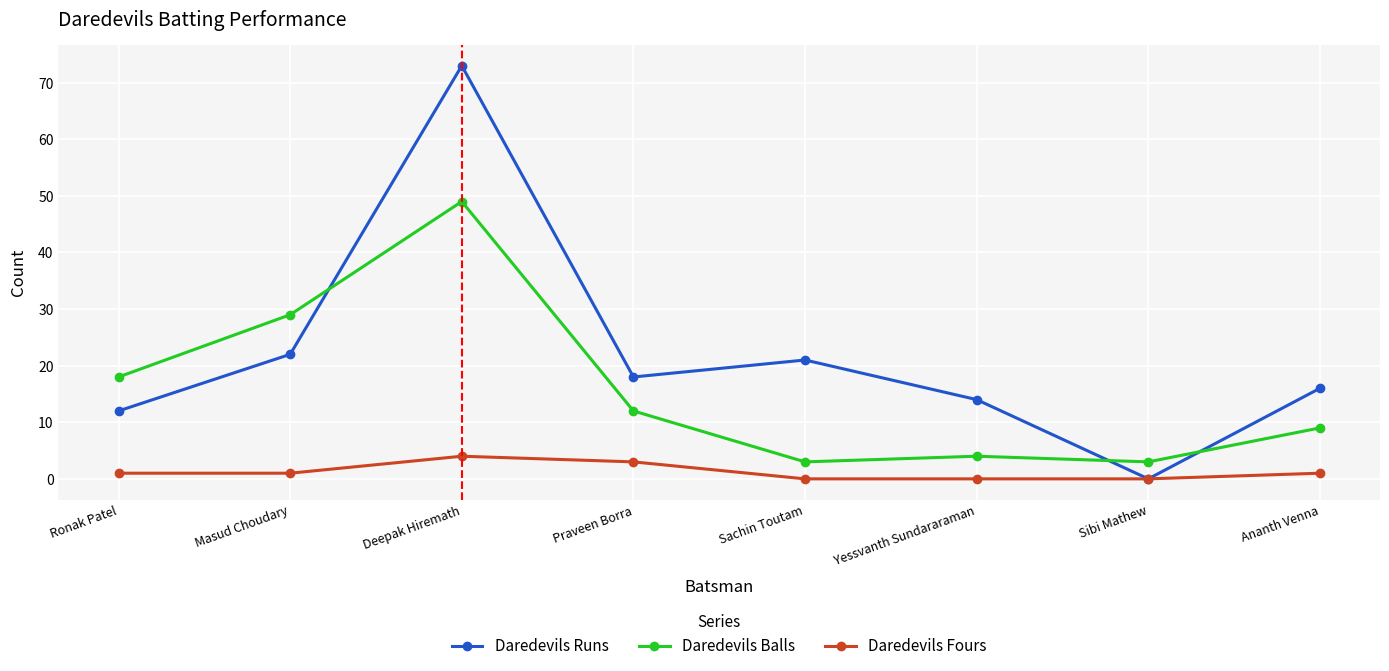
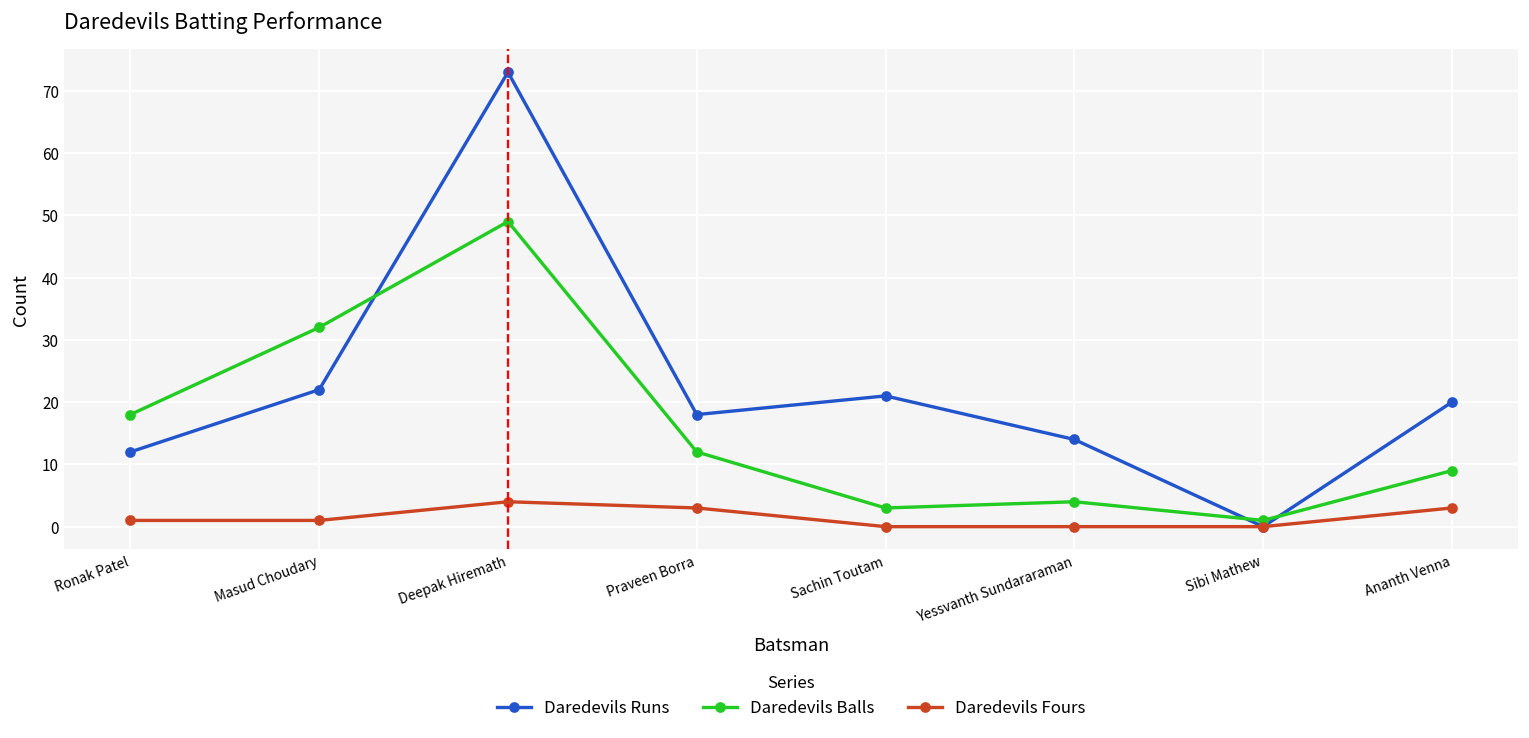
Daredevils Balls, Masud Choudary: 29 -> 32
Daredevils Balls, Sibi Mathew: 3 -> 1
Daredevils Runs, Ananth Venna: 16 -> 20
Daredevils Fours, Ananth Venna: 1 -> 3
